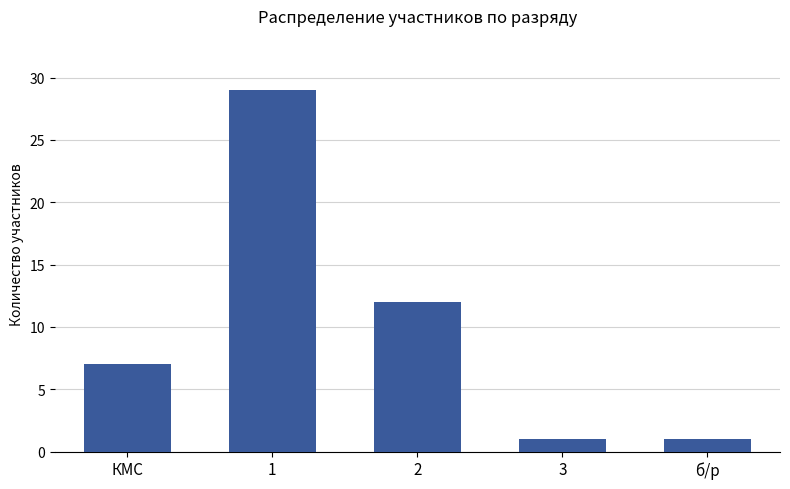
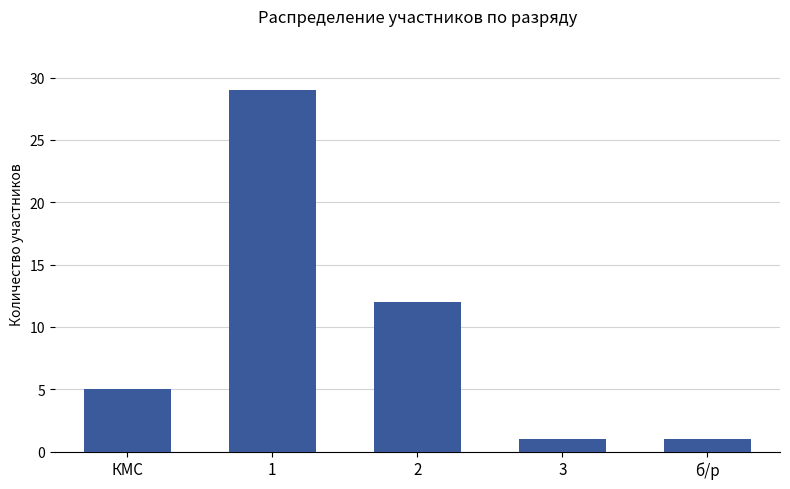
КМС: 7 -> 5
